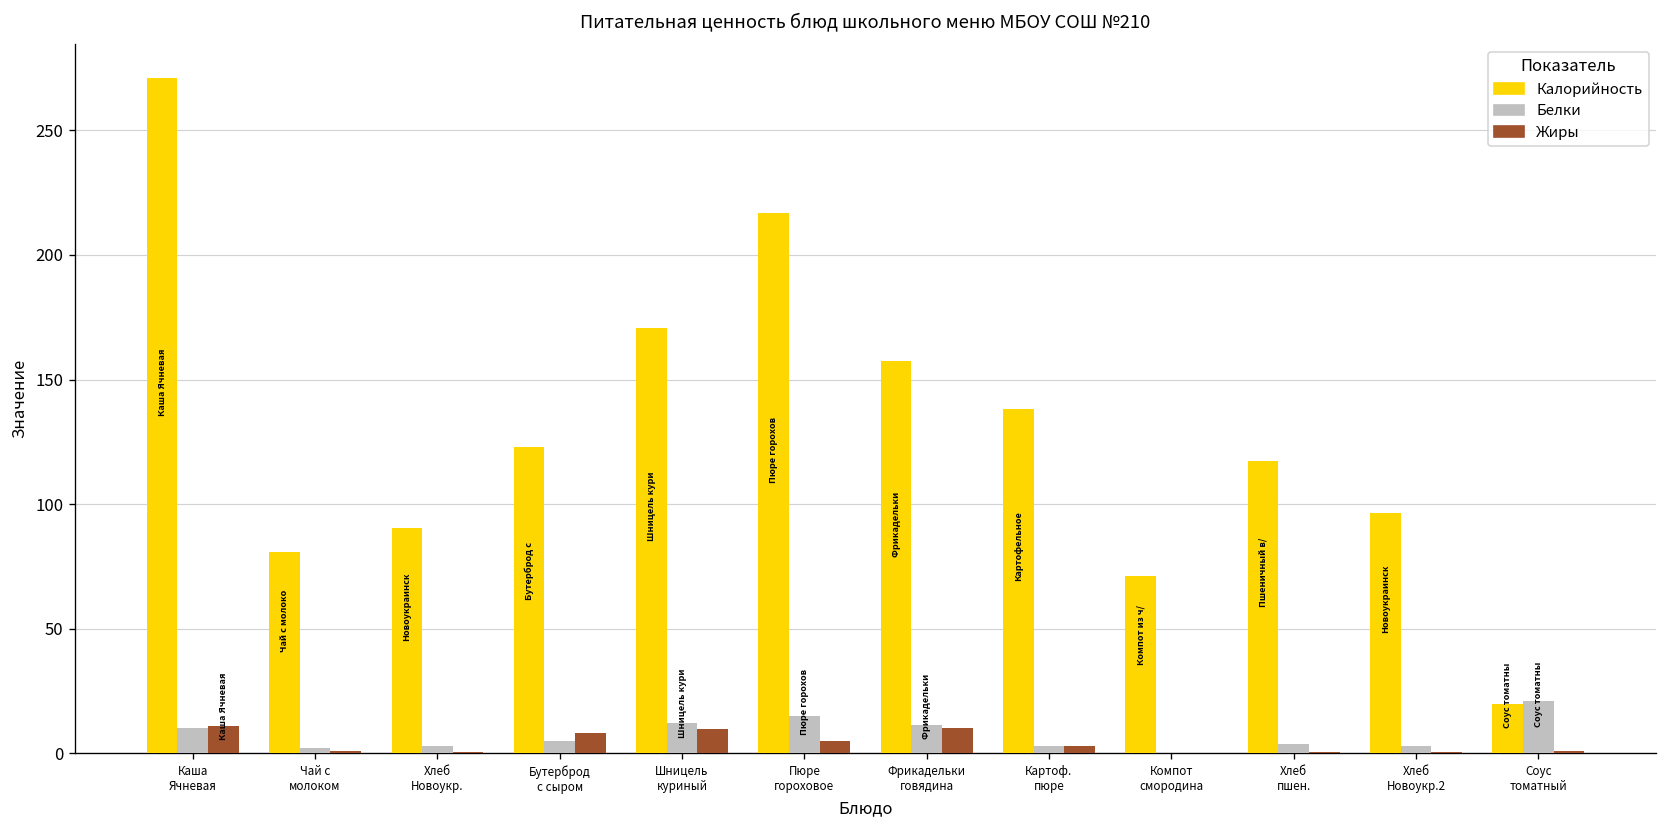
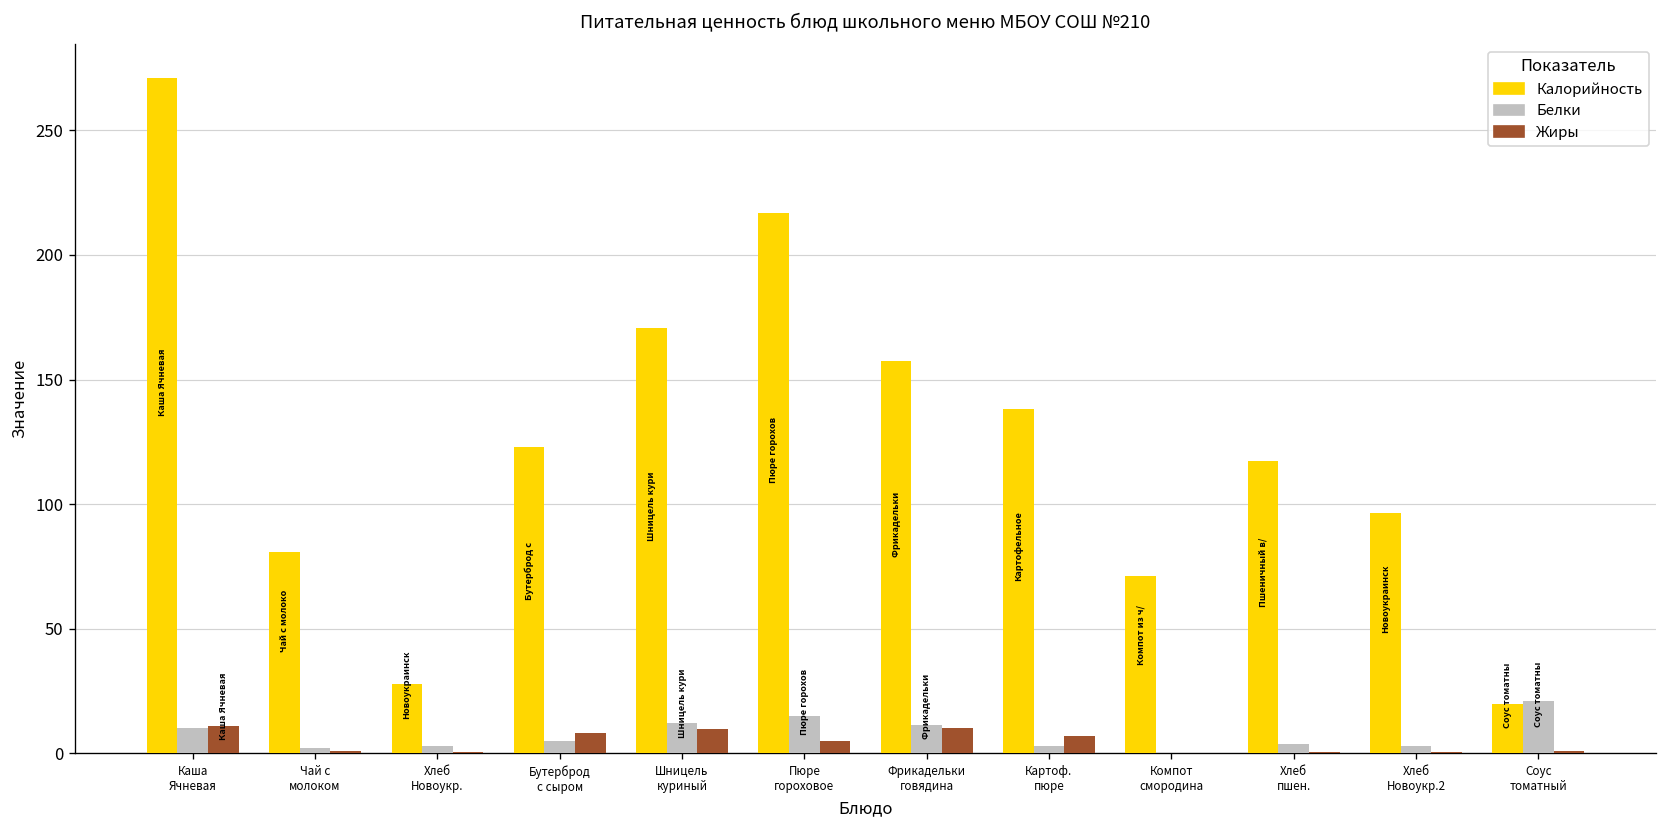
Калорийность, Хлеб Новоукр.: 91 -> 28
Жиры, Картоф. пюре: 3 -> 7
